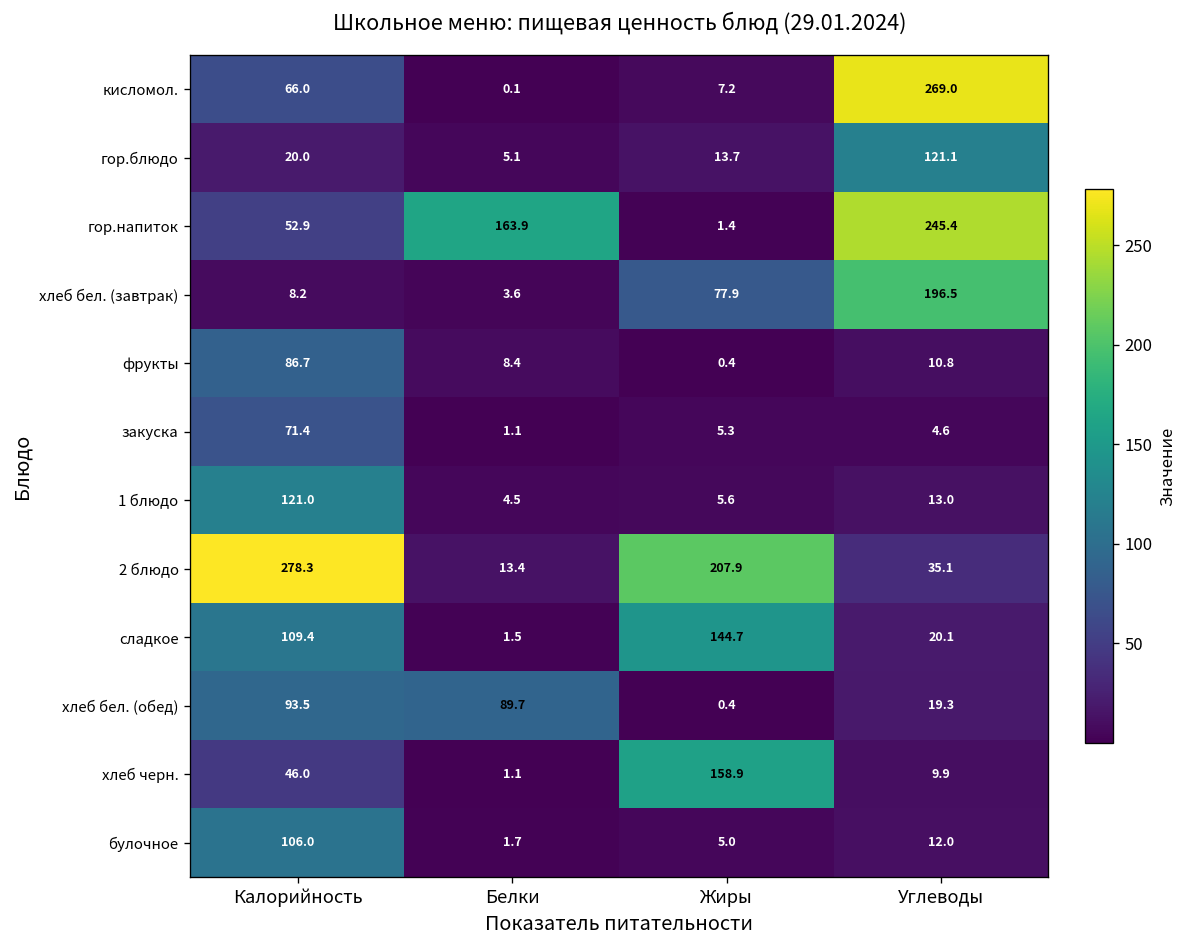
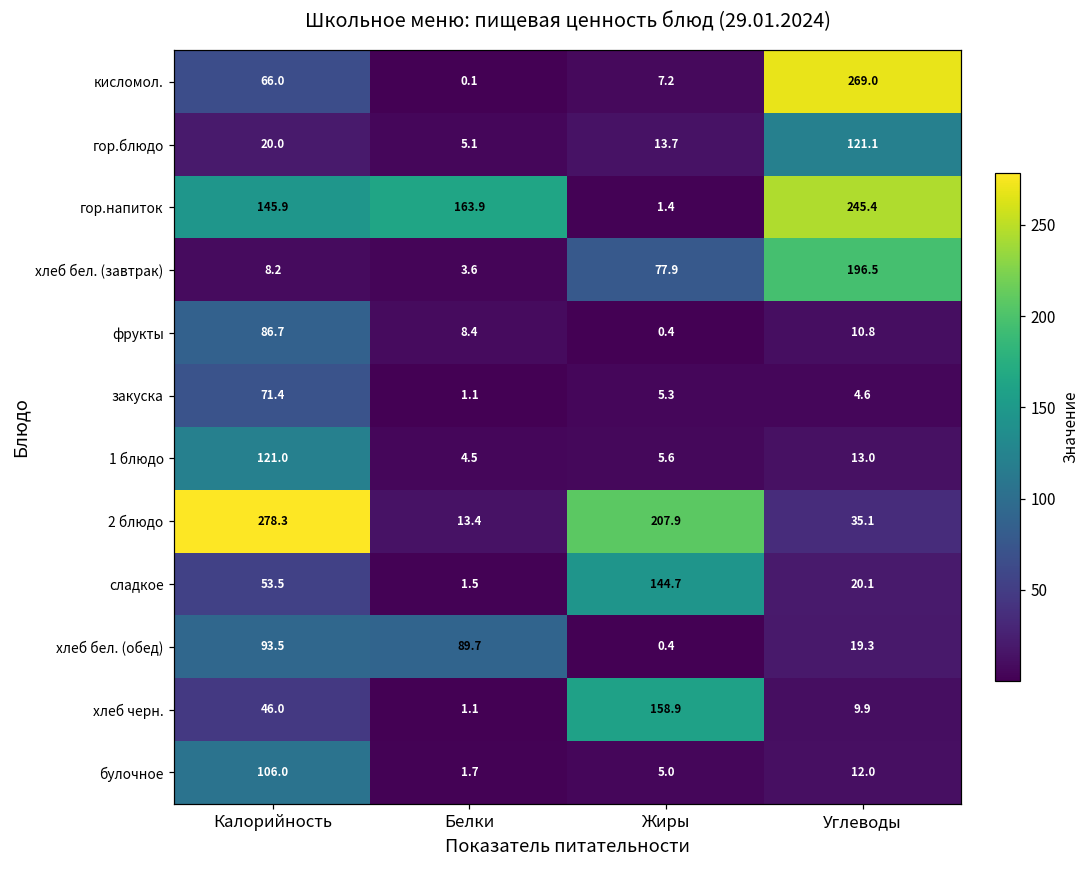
гор.напиток, Калорийность: 52.9 -> 145.9
сладкое, Калорийность: 109.4 -> 53.5
